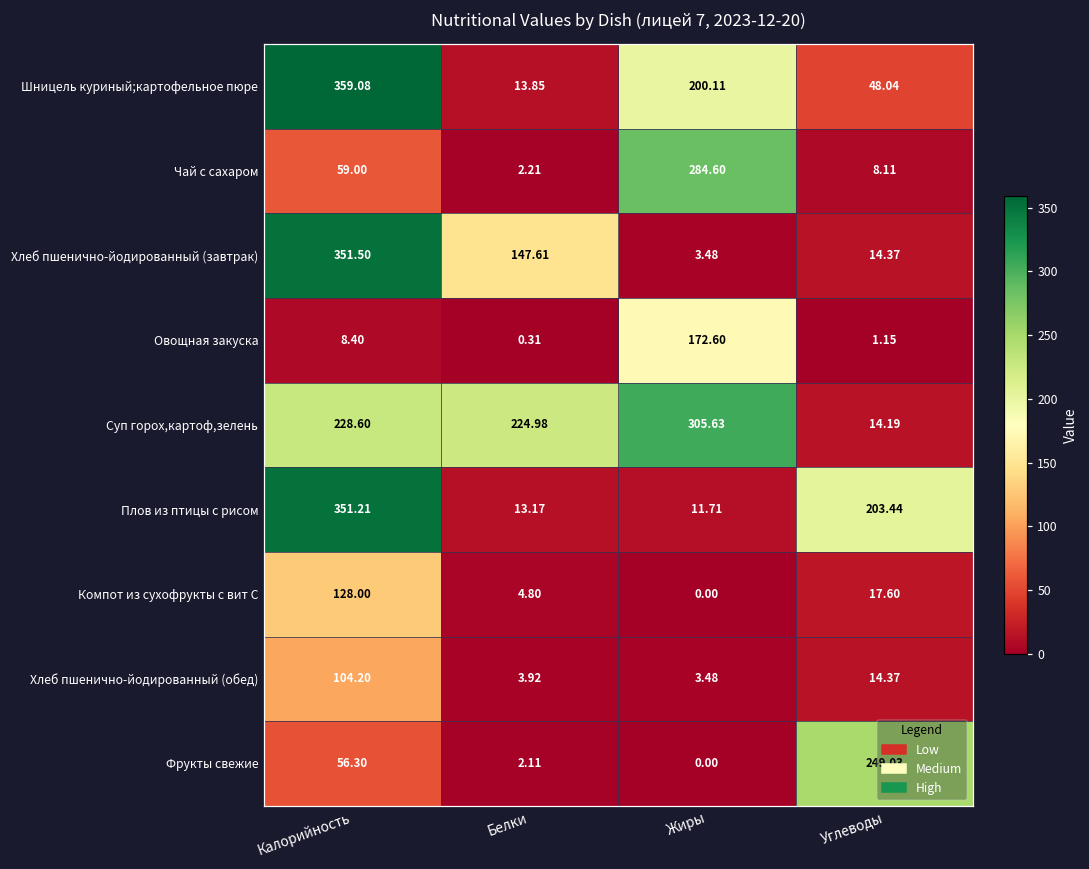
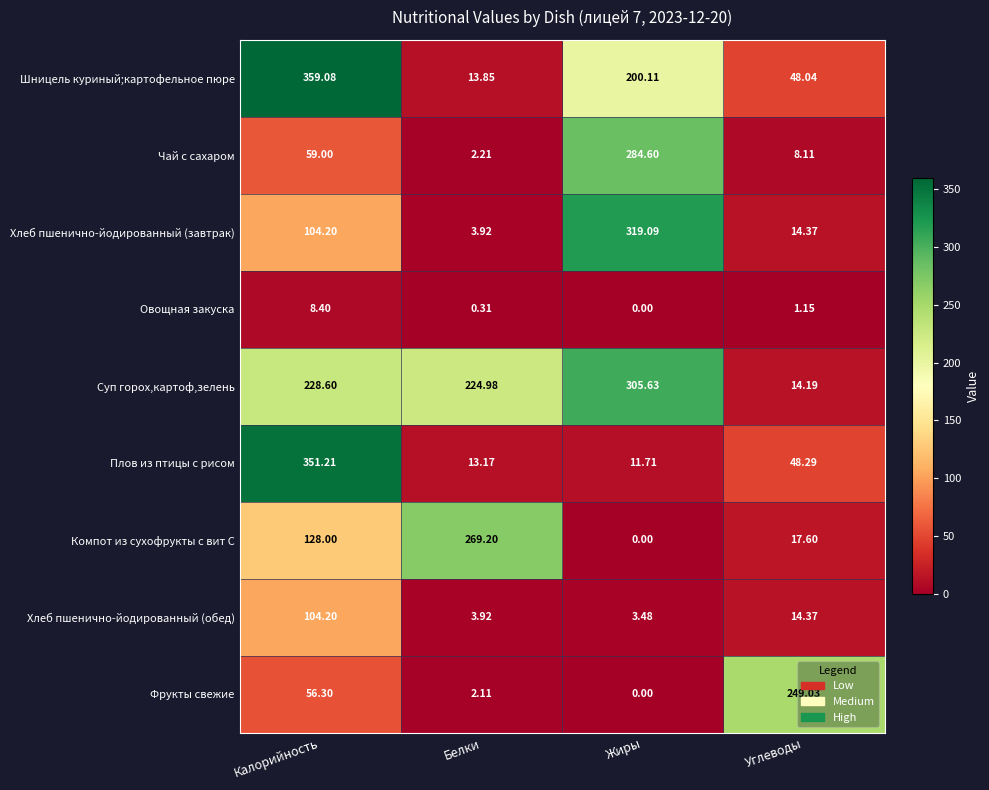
Хлеб пшенично-йодированный (завтрак), Калорийность: 351.50 -> 104.20
Хлеб пшенично-йодированный (завтрак), Белки: 147.61 -> 3.92
Хлеб пшенично-йодированный (завтрак), Жиры: 3.48 -> 319.09
Овощная закуска, Жиры: 172.60 -> 0.00
Плов из птицы с рисом, Углеводы: 203.44 -> 48.29
Компот из сухофрукты с вит С, Белки: 4.80 -> 269.20
